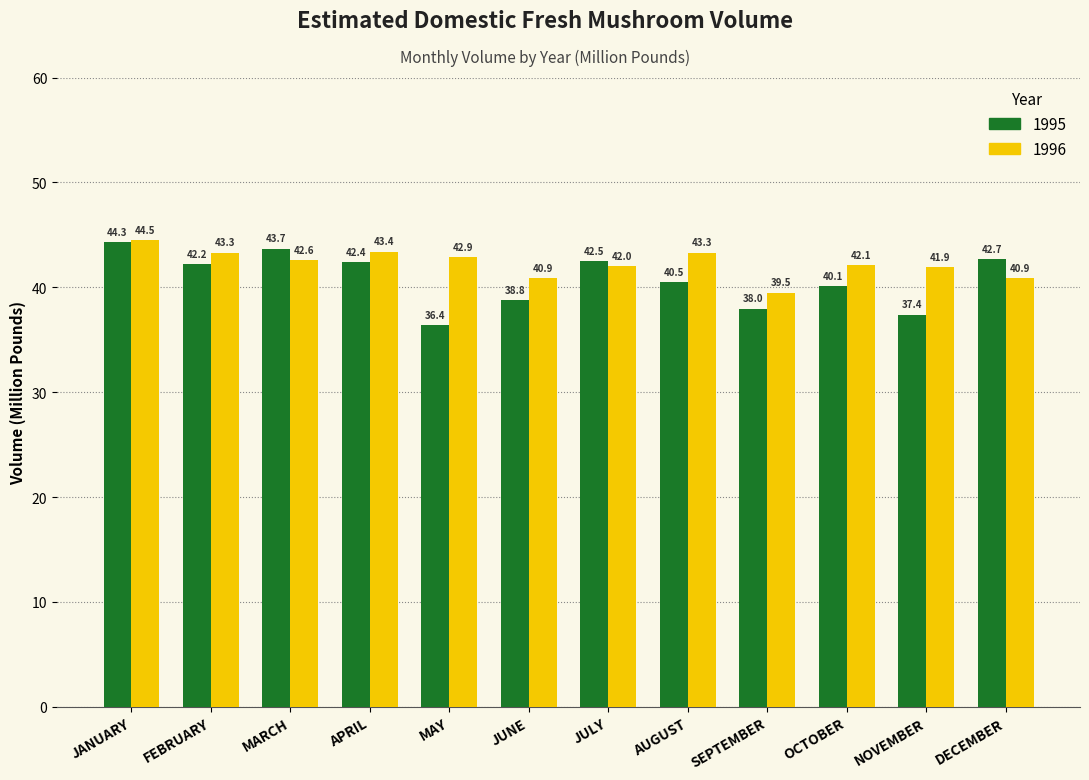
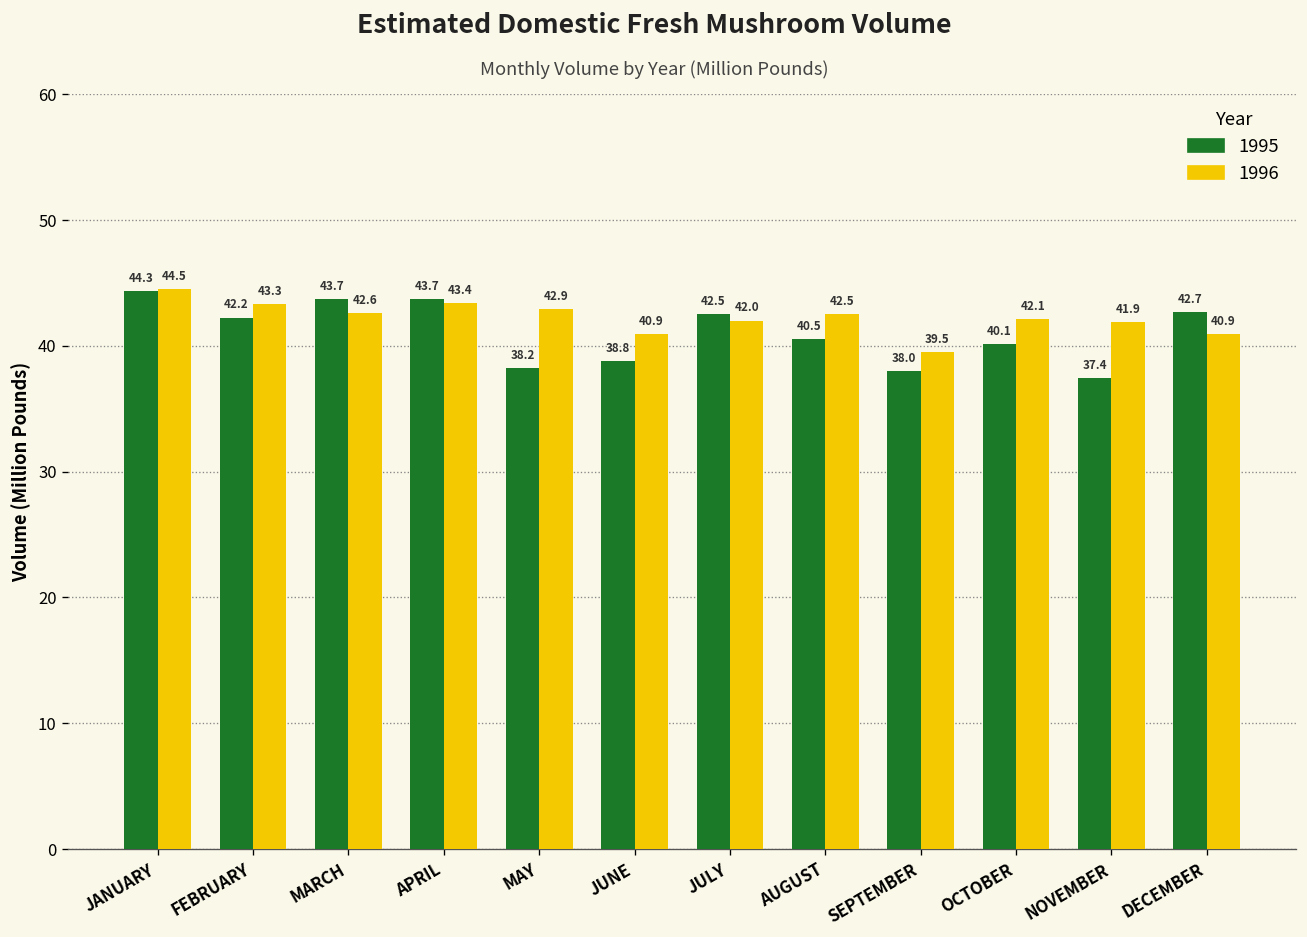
1995, APRIL: 42.4 -> 43.7
1995, MAY: 36.4 -> 38.2
1996, AUGUST: 43.3 -> 42.5
